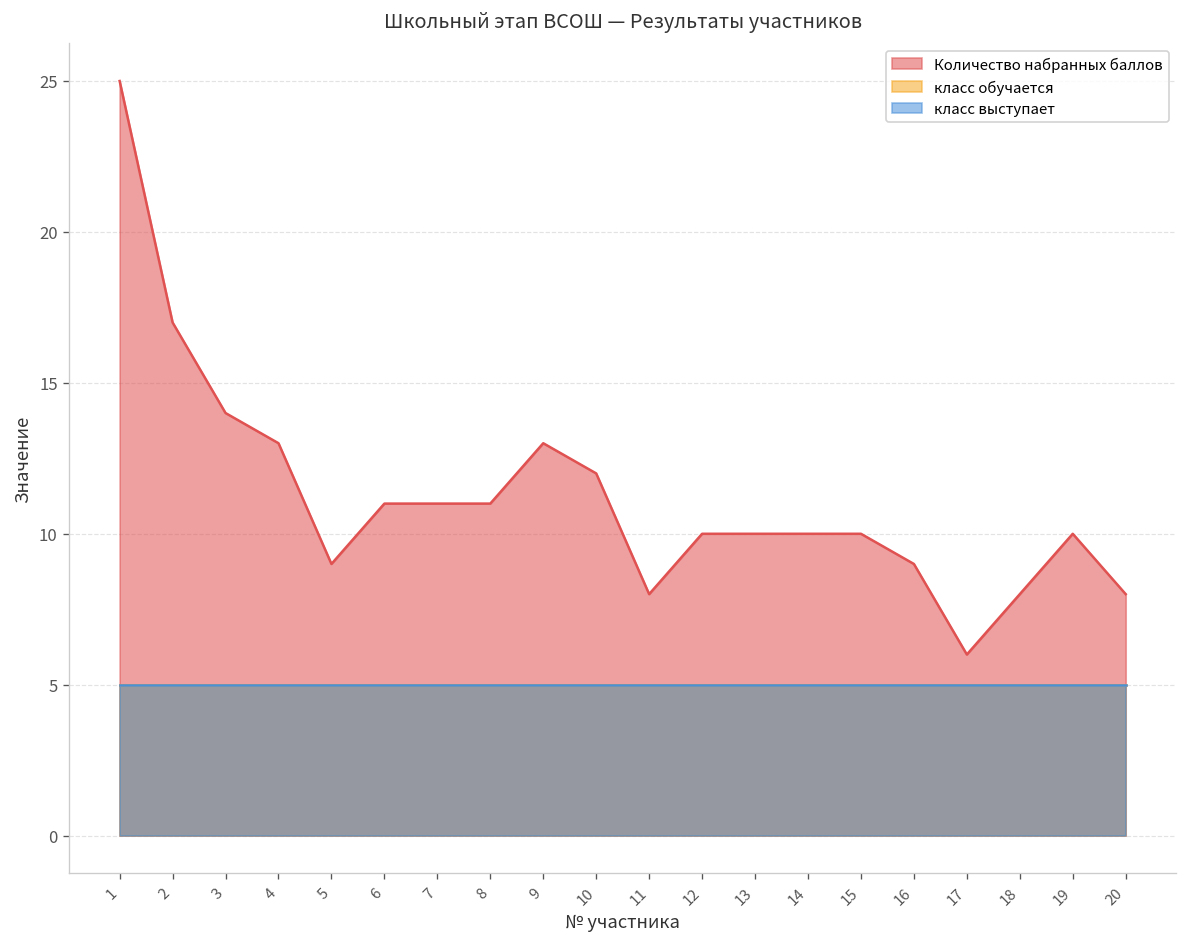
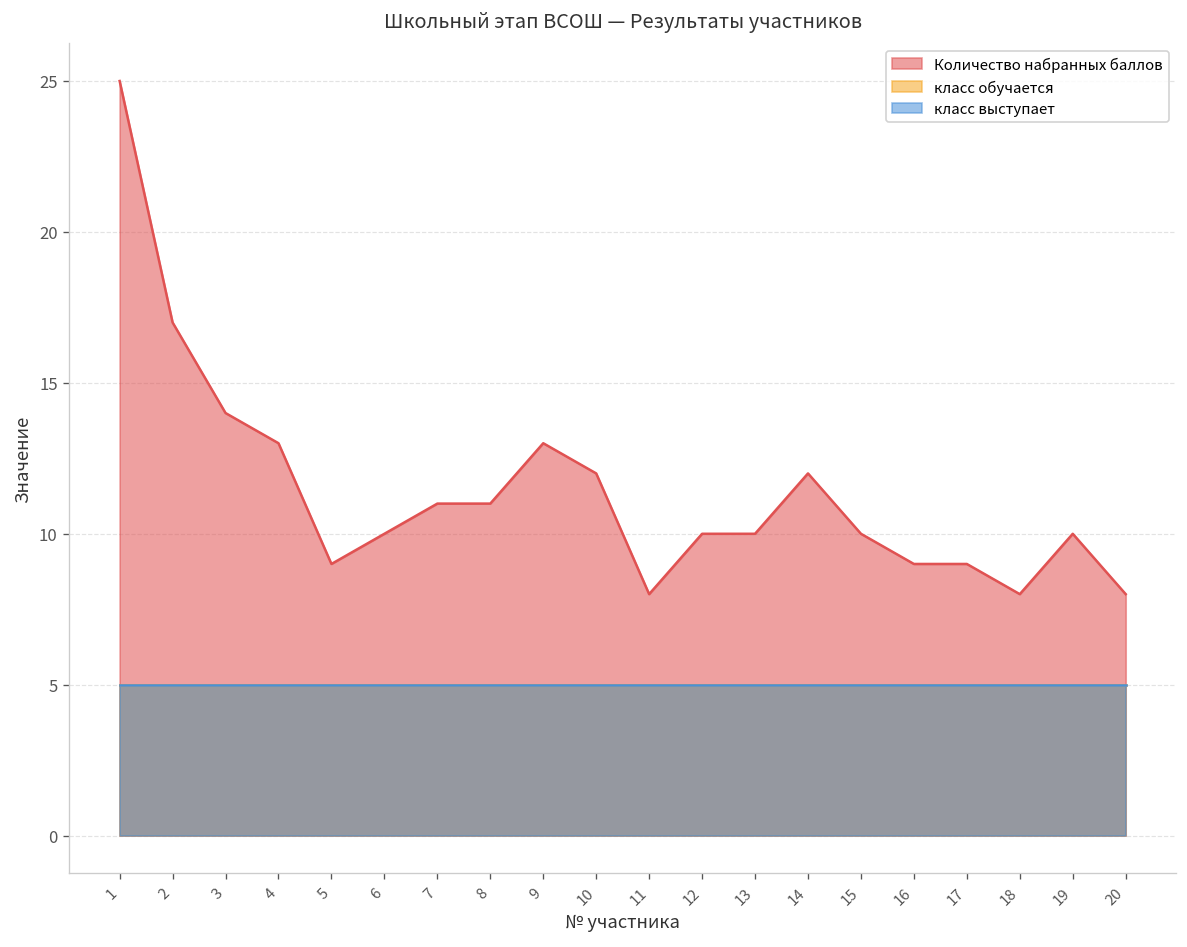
Количество набранных баллов, 6: 11 -> 10
Количество набранных баллов, 14: 10 -> 12
Количество набранных баллов, 17: 6 -> 9
